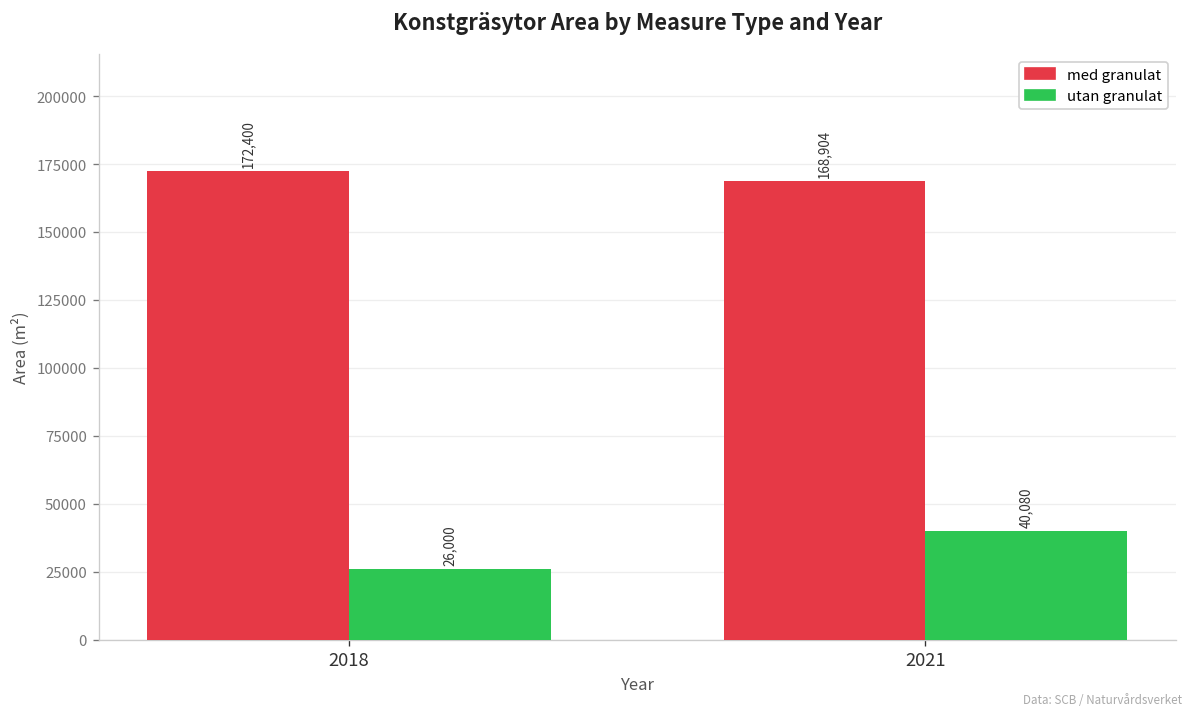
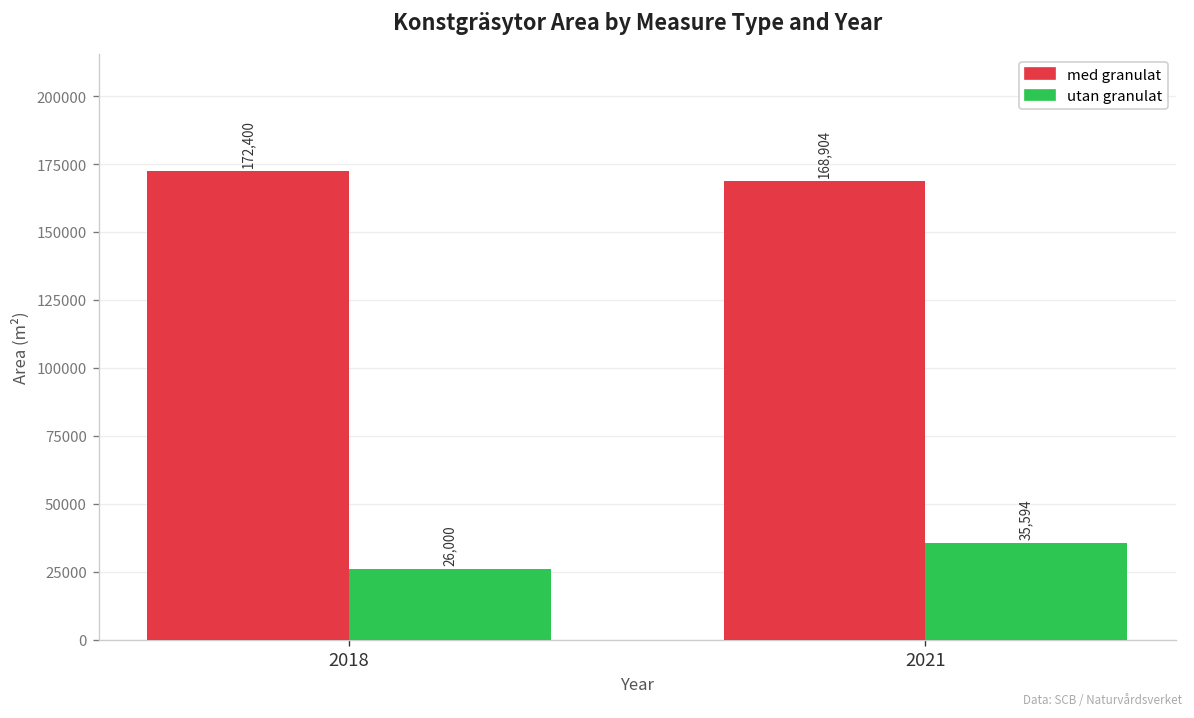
utan granulat, 2021: 40,080 -> 35,594
